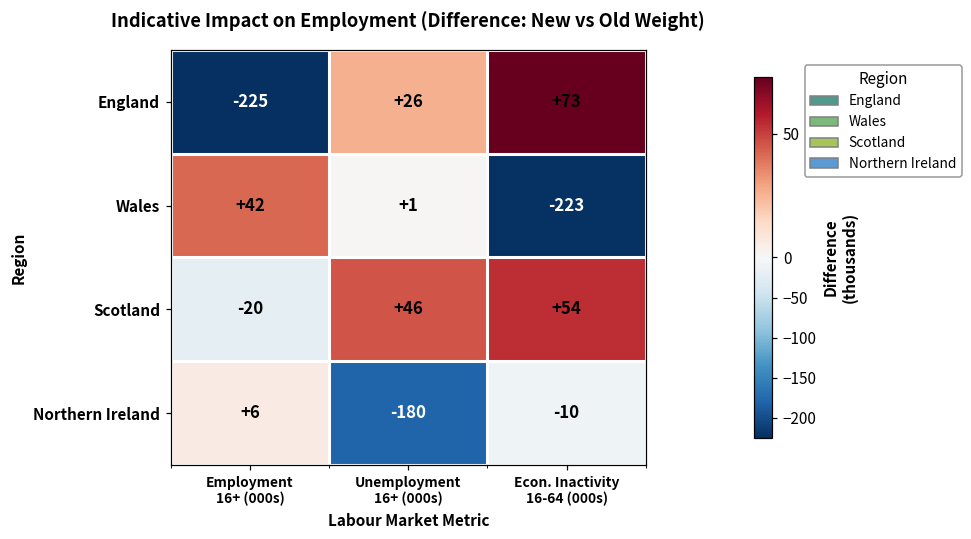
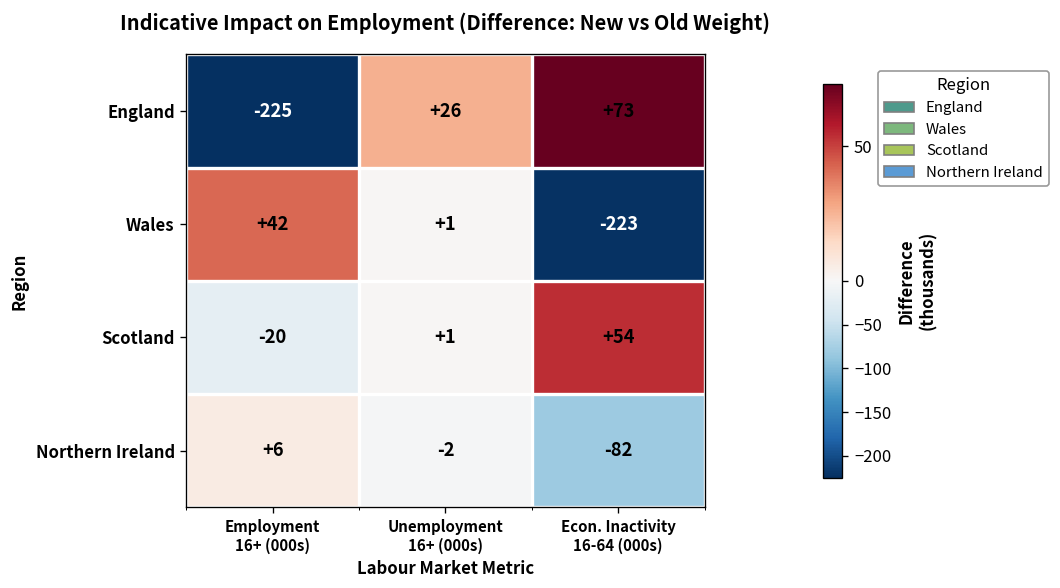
Scotland, Unemployment 16+ (000s): +46 -> +1
Northern Ireland, Unemployment 16+ (000s): -180 -> -2
Northern Ireland, Econ. Inactivity 16-64 (000s): -10 -> -82
